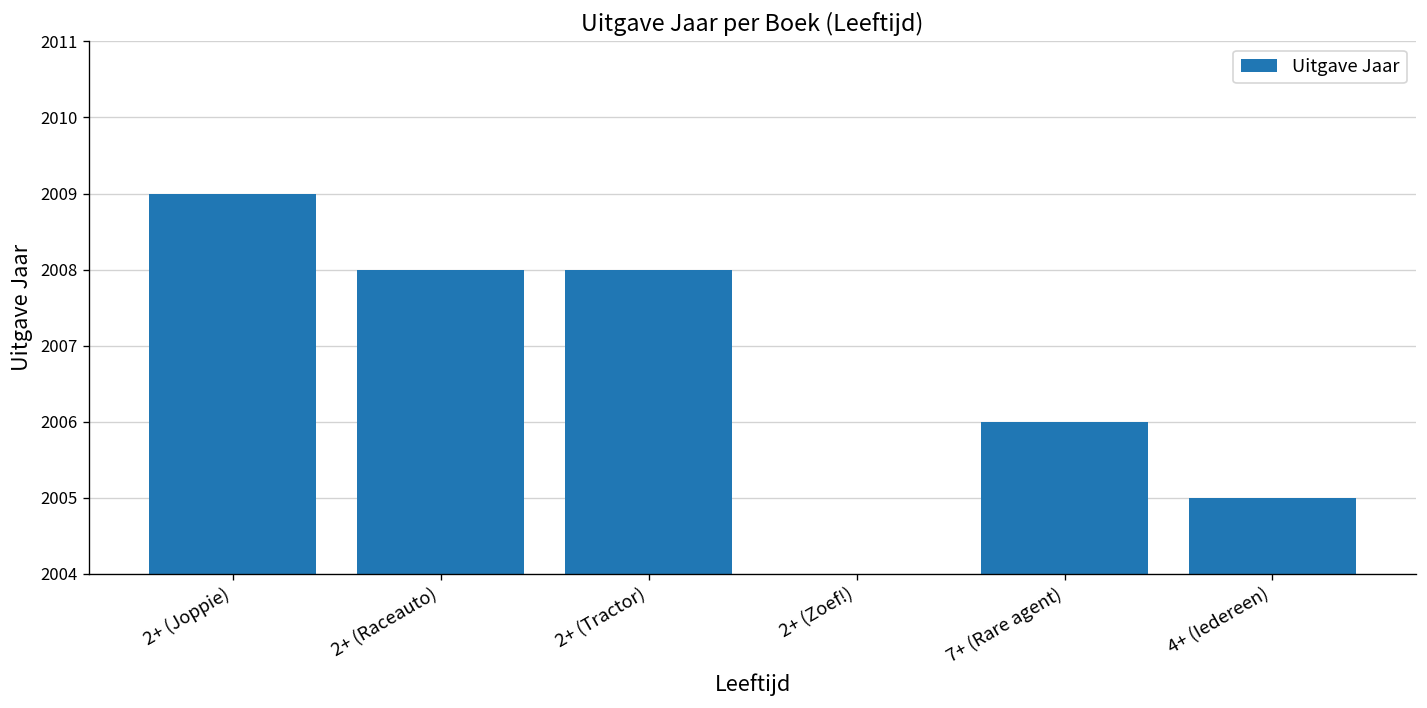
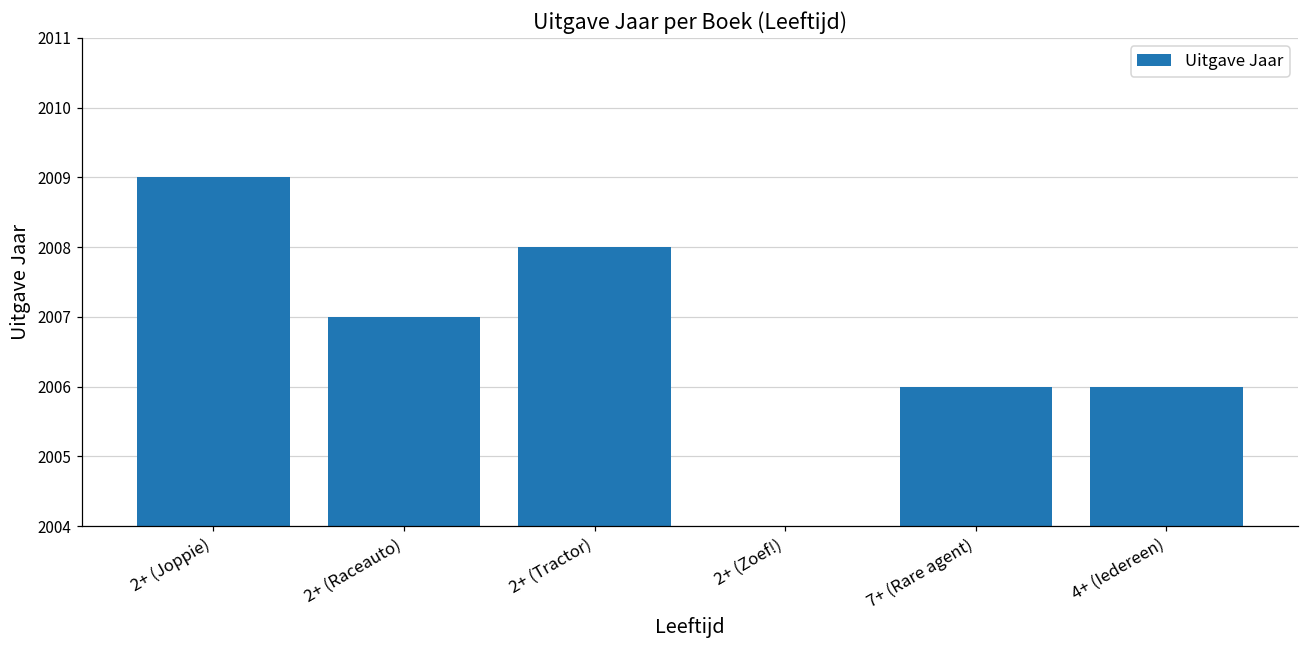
2+ (Raceauto): 2008 -> 2007
4+ (Iedereen): 2005 -> 2006
